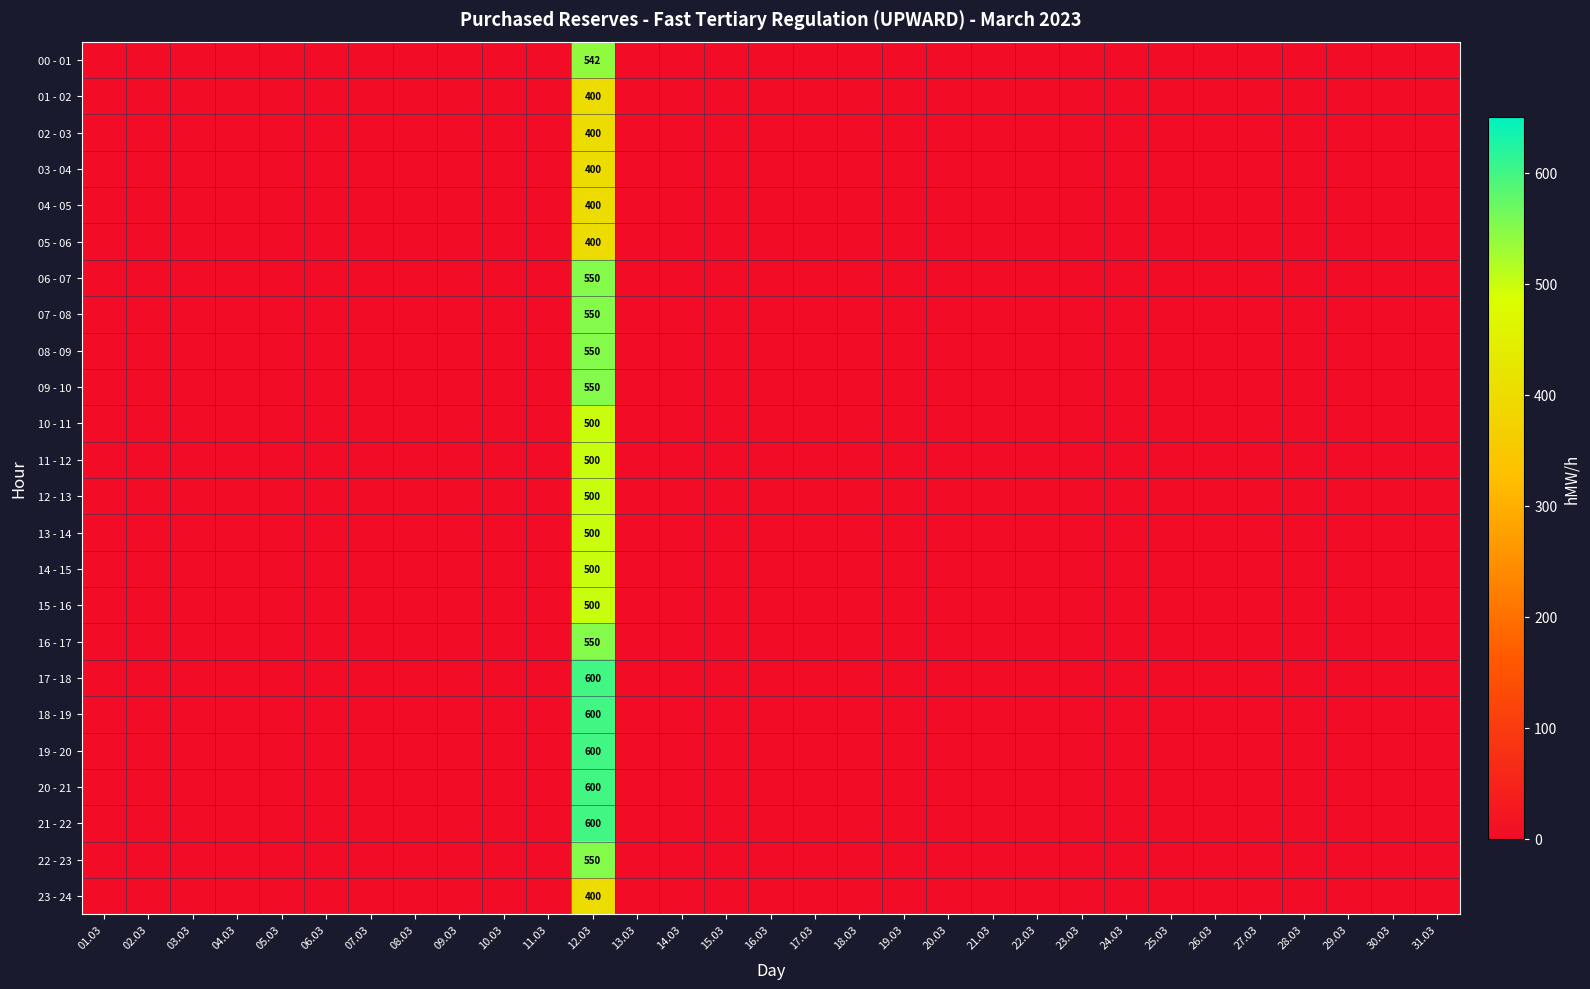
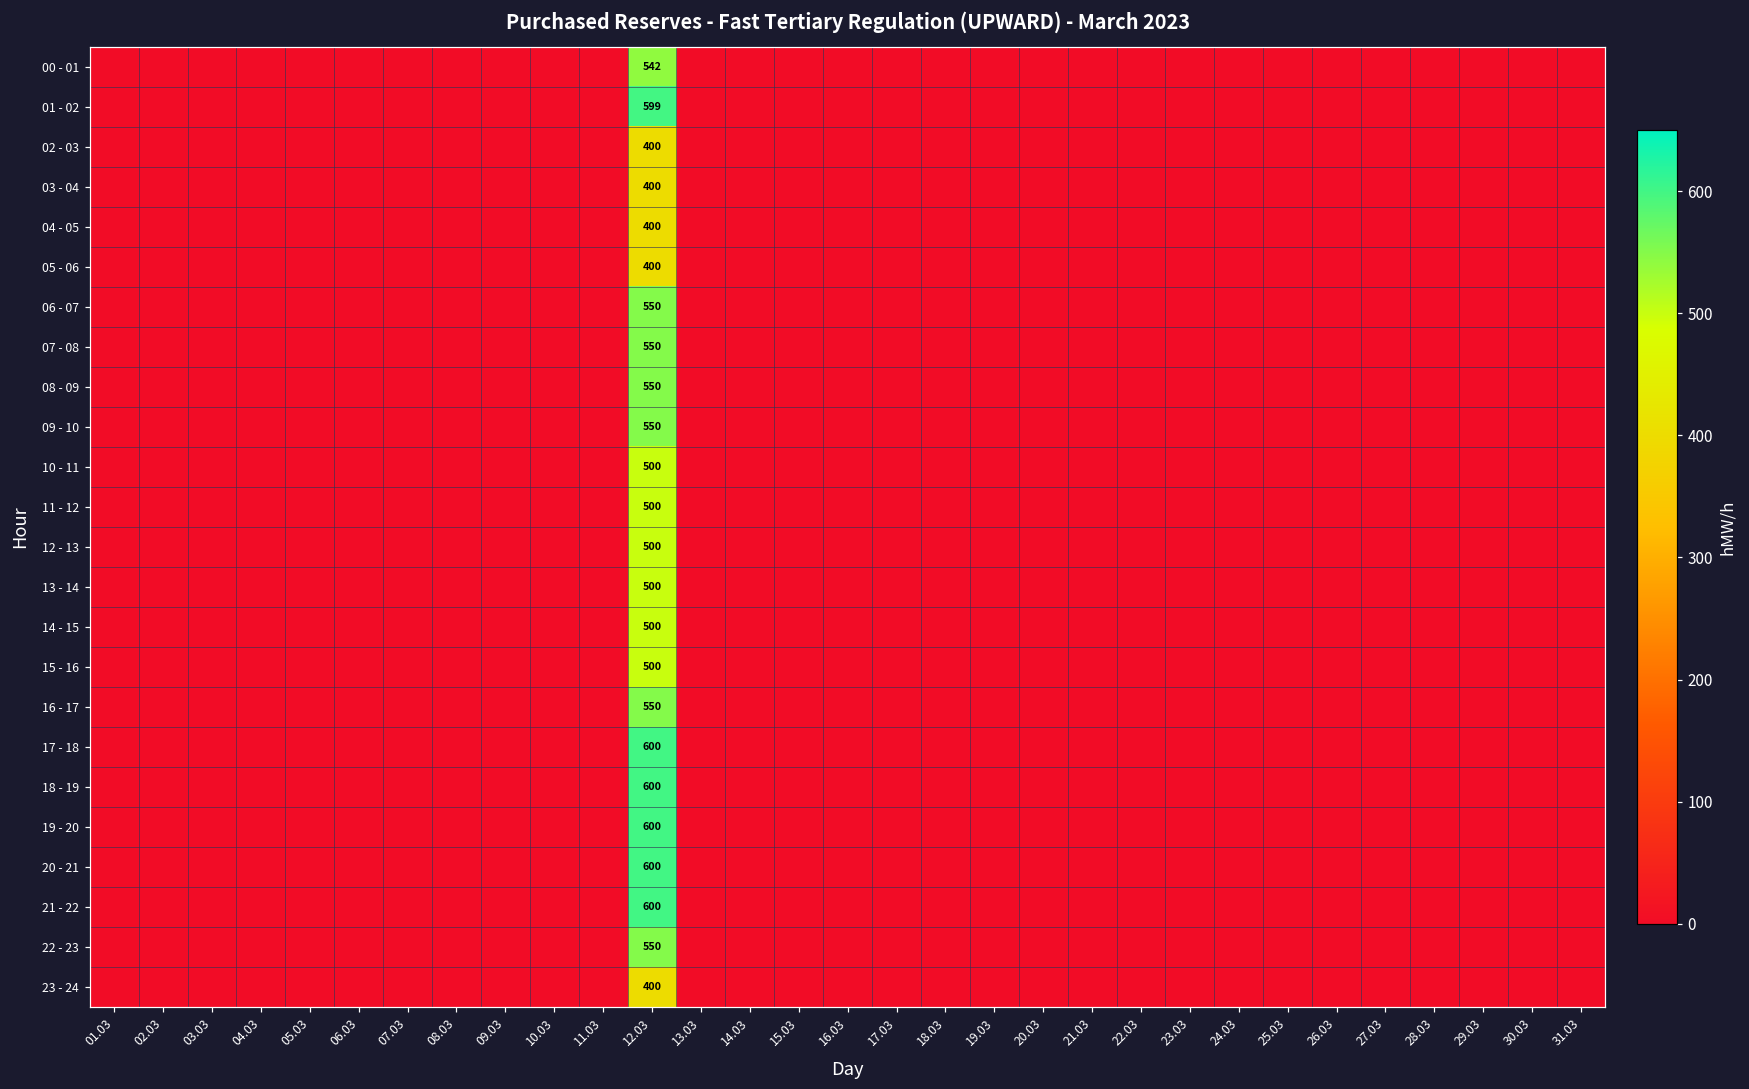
01 - 02, 12.03: 400 -> 599
